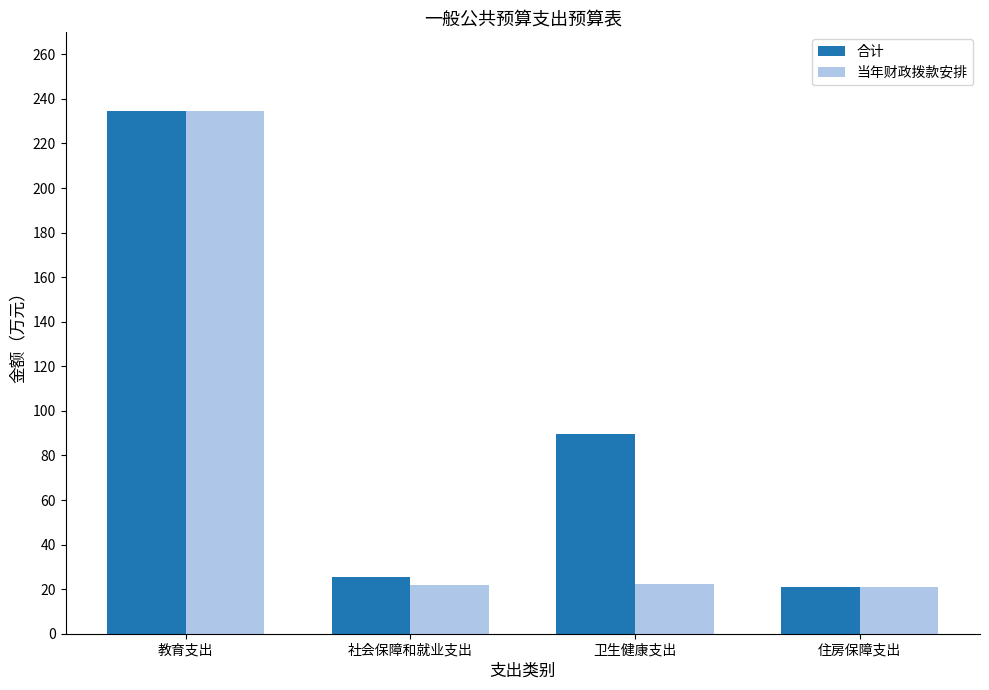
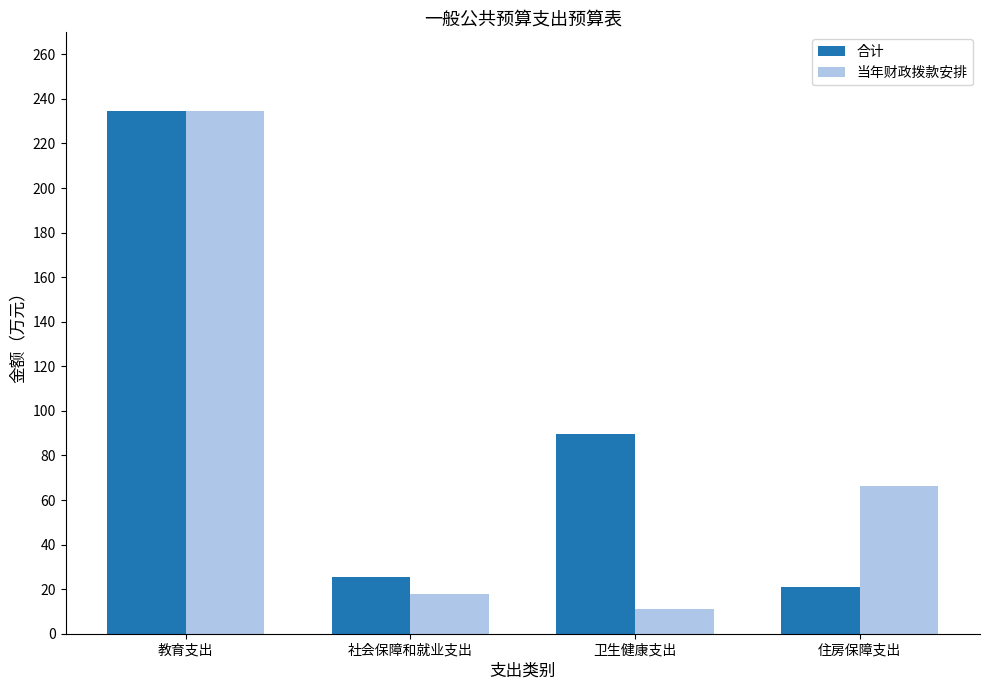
当年财政拨款安排, 社会保障和就业支出: 22 -> 18
当年财政拨款安排, 卫生健康支出: 22 -> 11
当年财政拨款安排, 住房保障支出: 21 -> 66
